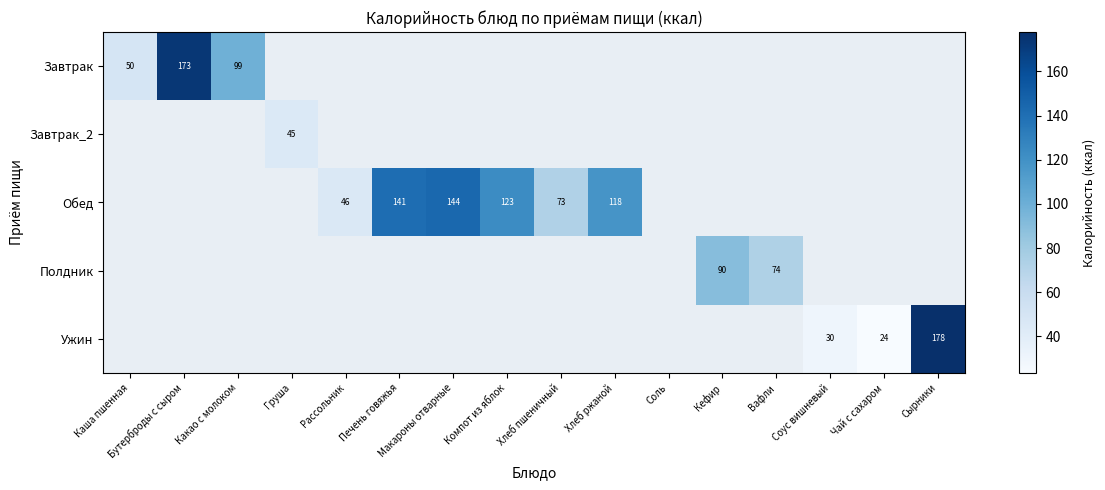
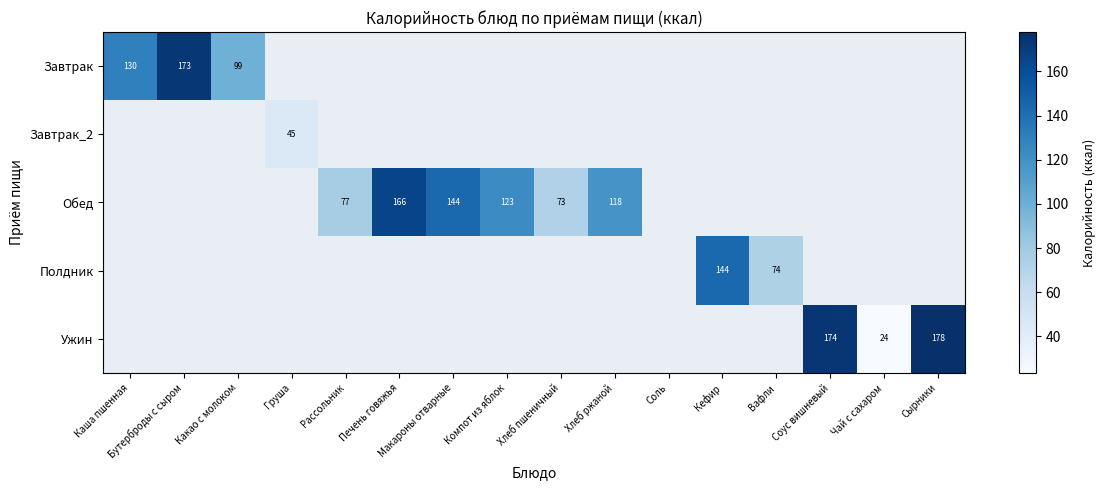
Завтрак, Каша пшенная: 50 -> 130
Обед, Рассольник: 46 -> 77
Обед, Печень говяжья: 141 -> 166
Полдник, Кефир: 90 -> 144
Ужин, Соус вишневый: 30 -> 174
